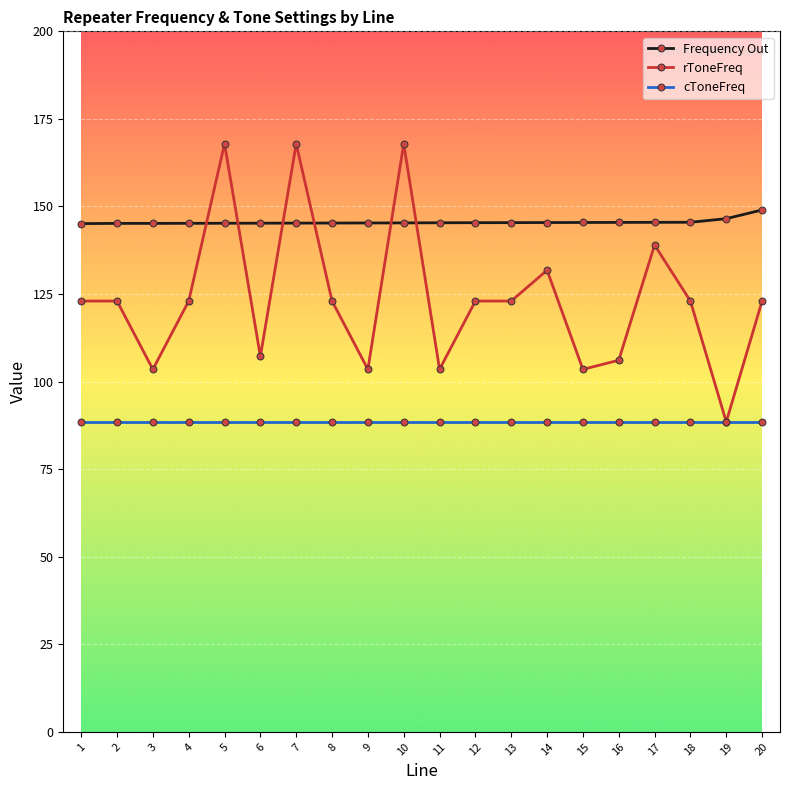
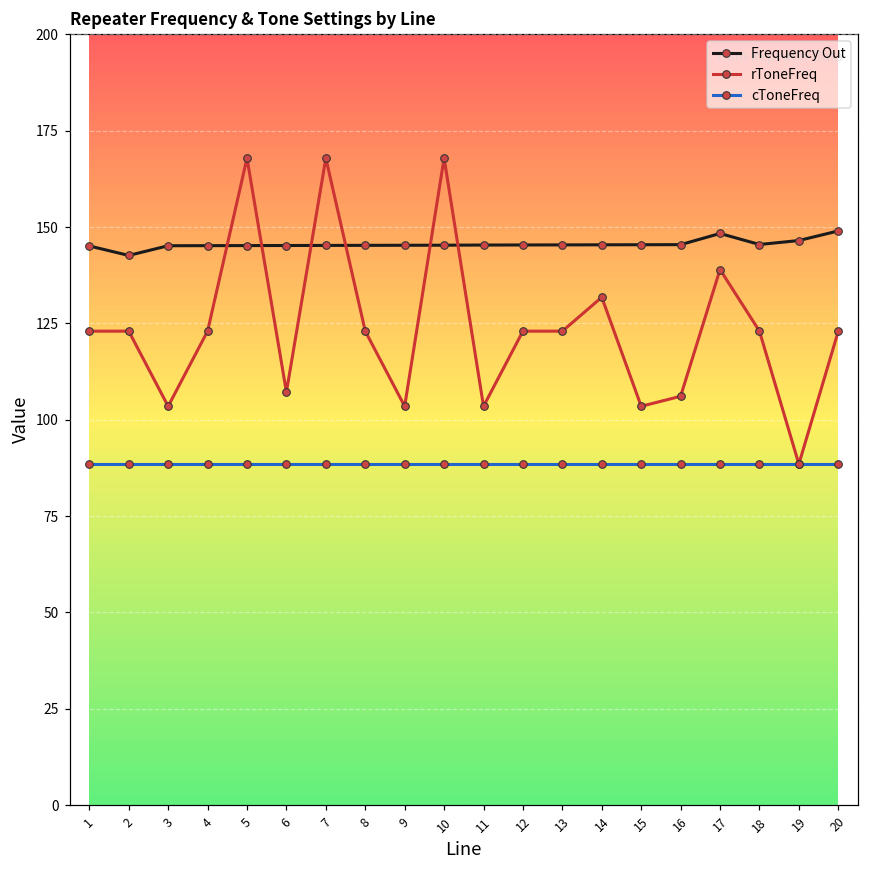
Frequency Out, 2: 145 -> 143
Frequency Out, 17: 145 -> 148
